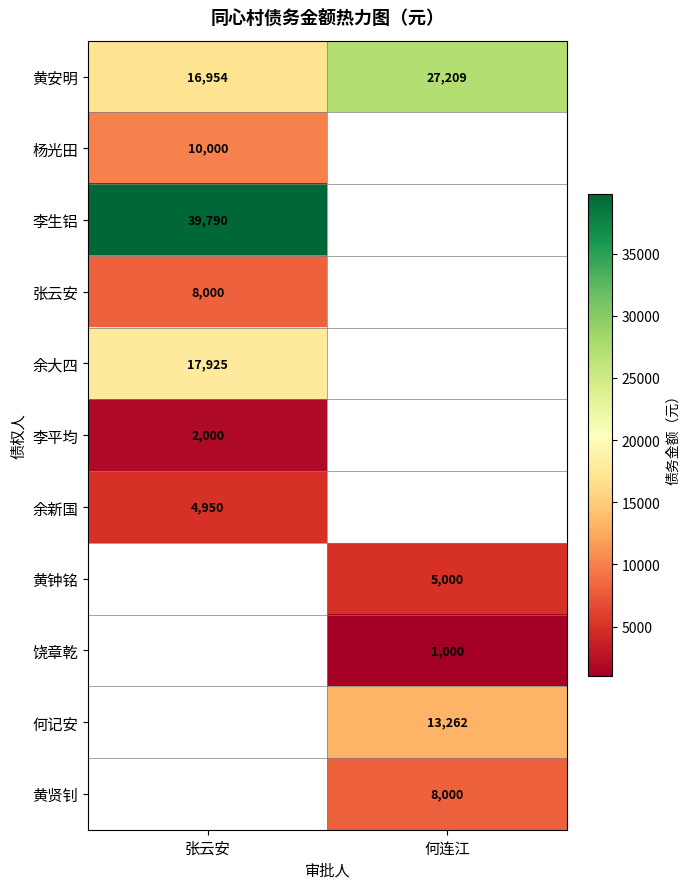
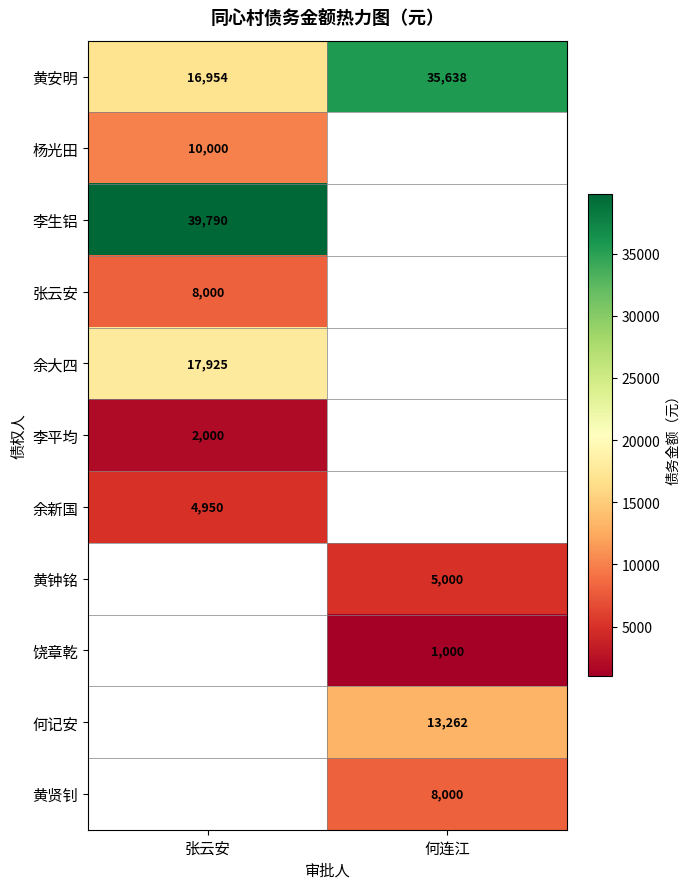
黄安明, 何连江: 27,209 -> 35,638
